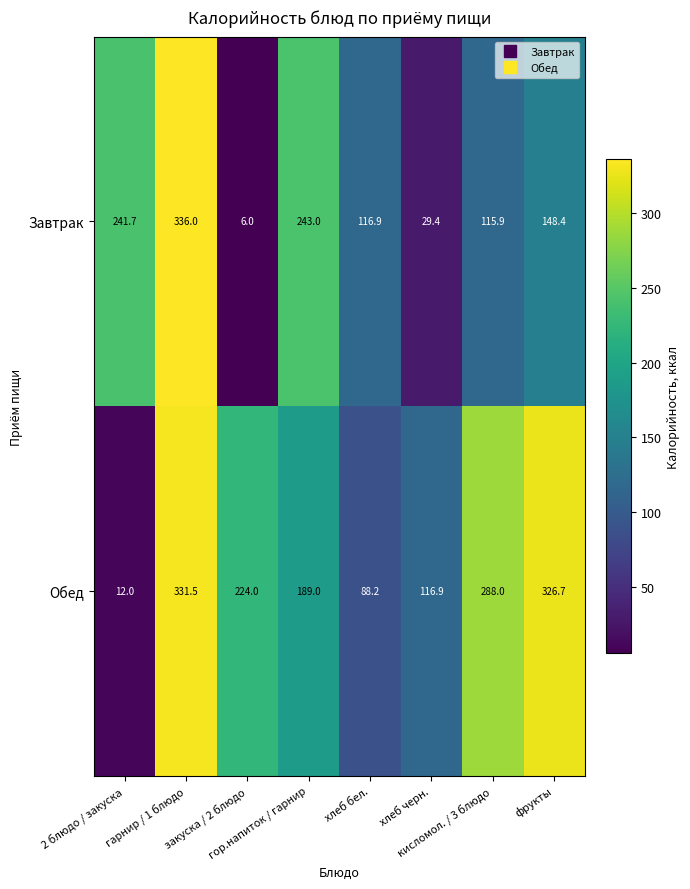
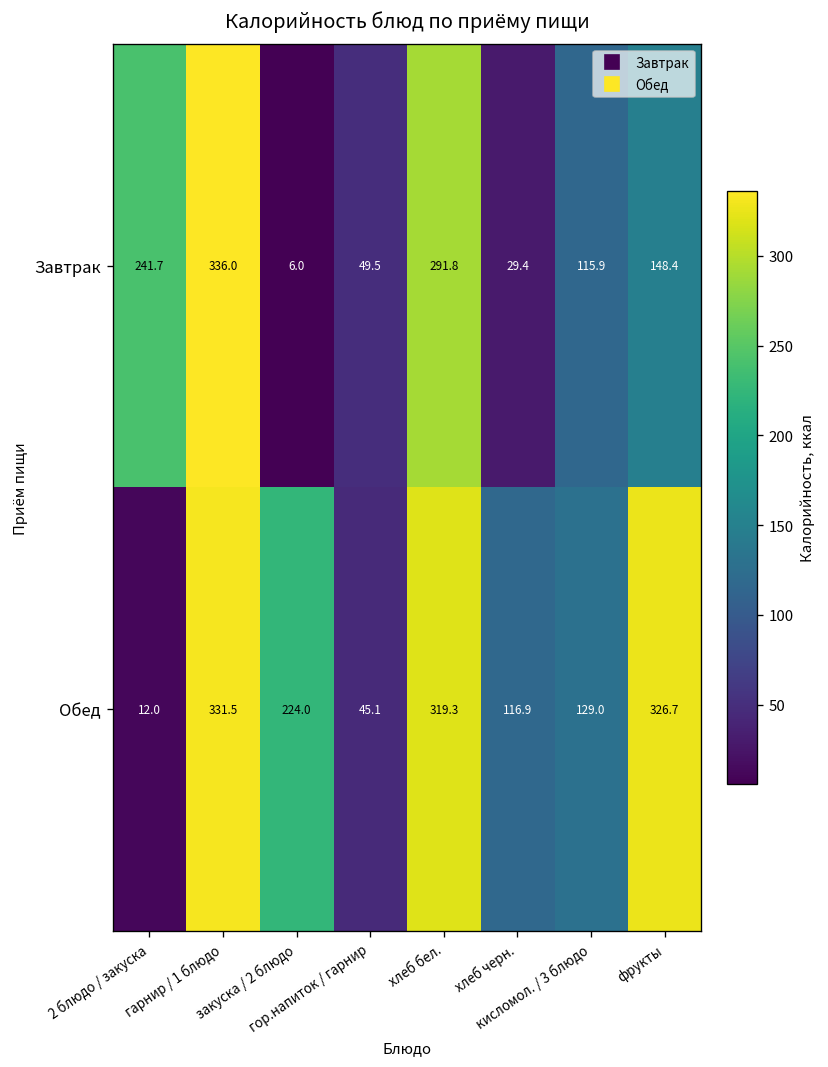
Завтрак, гор.напиток / гарнир: 243.0 -> 49.5
Завтрак, хлеб бел.: 116.9 -> 291.8
Обед, гор.напиток / гарнир: 189.0 -> 45.1
Обед, хлеб бел.: 88.2 -> 319.3
Обед, кисломол. / 3 блюдо: 288.0 -> 129.0
